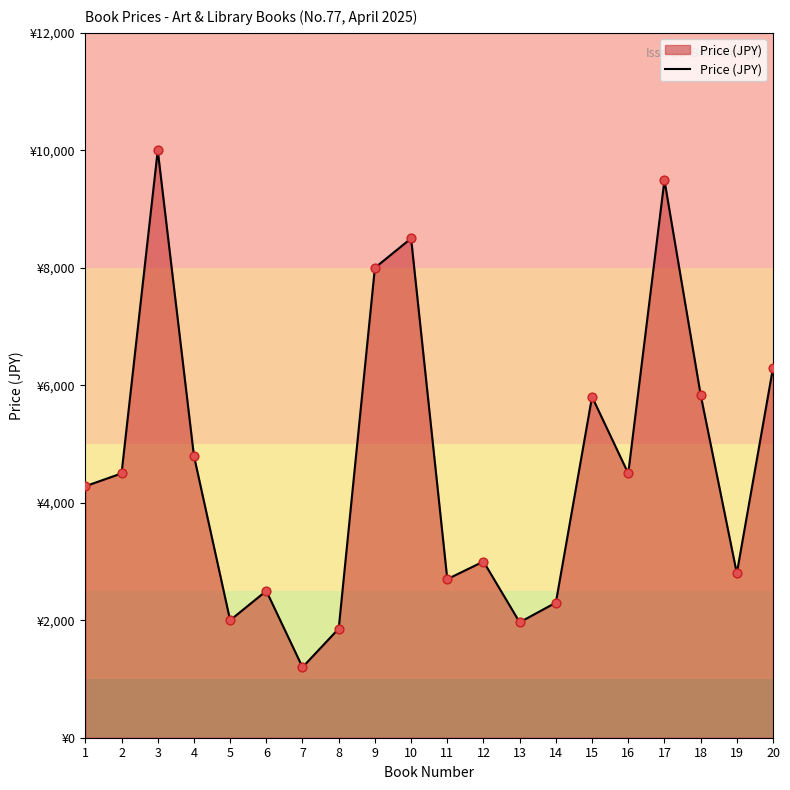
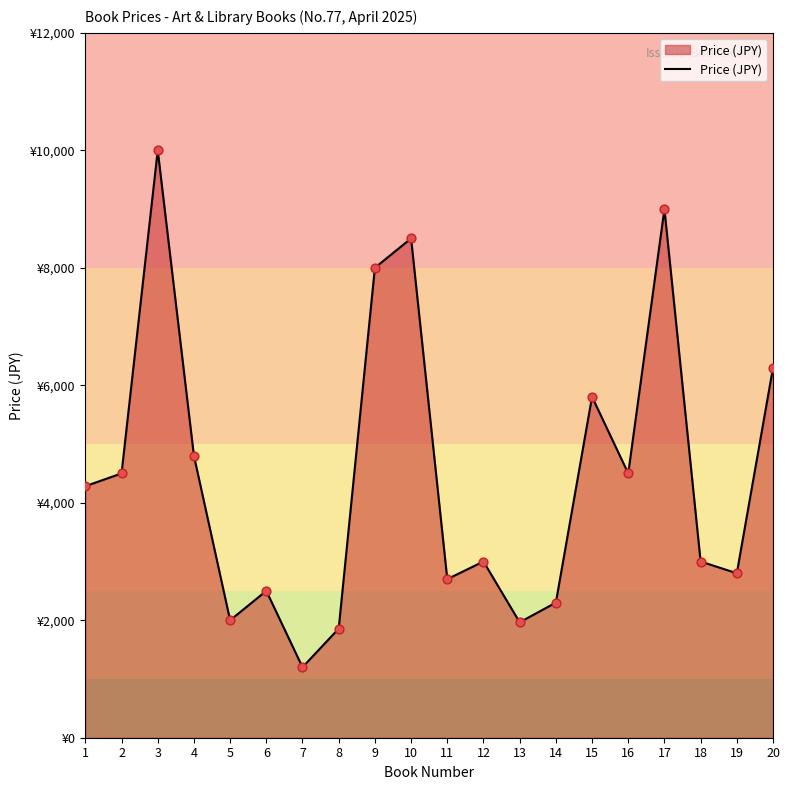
17: ¥9,500 -> ¥9,000
18: ¥5,800 -> ¥3,000
